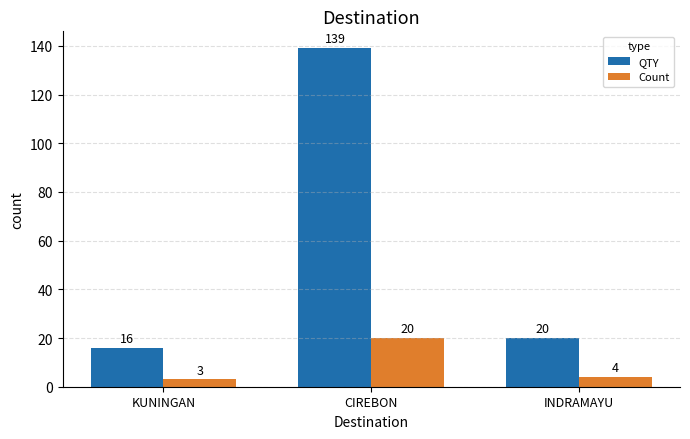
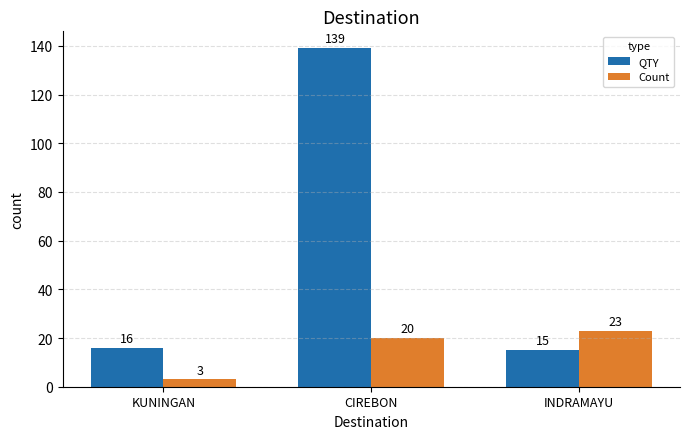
QTY, INDRAMAYU: 20 -> 15
Count, INDRAMAYU: 4 -> 23
